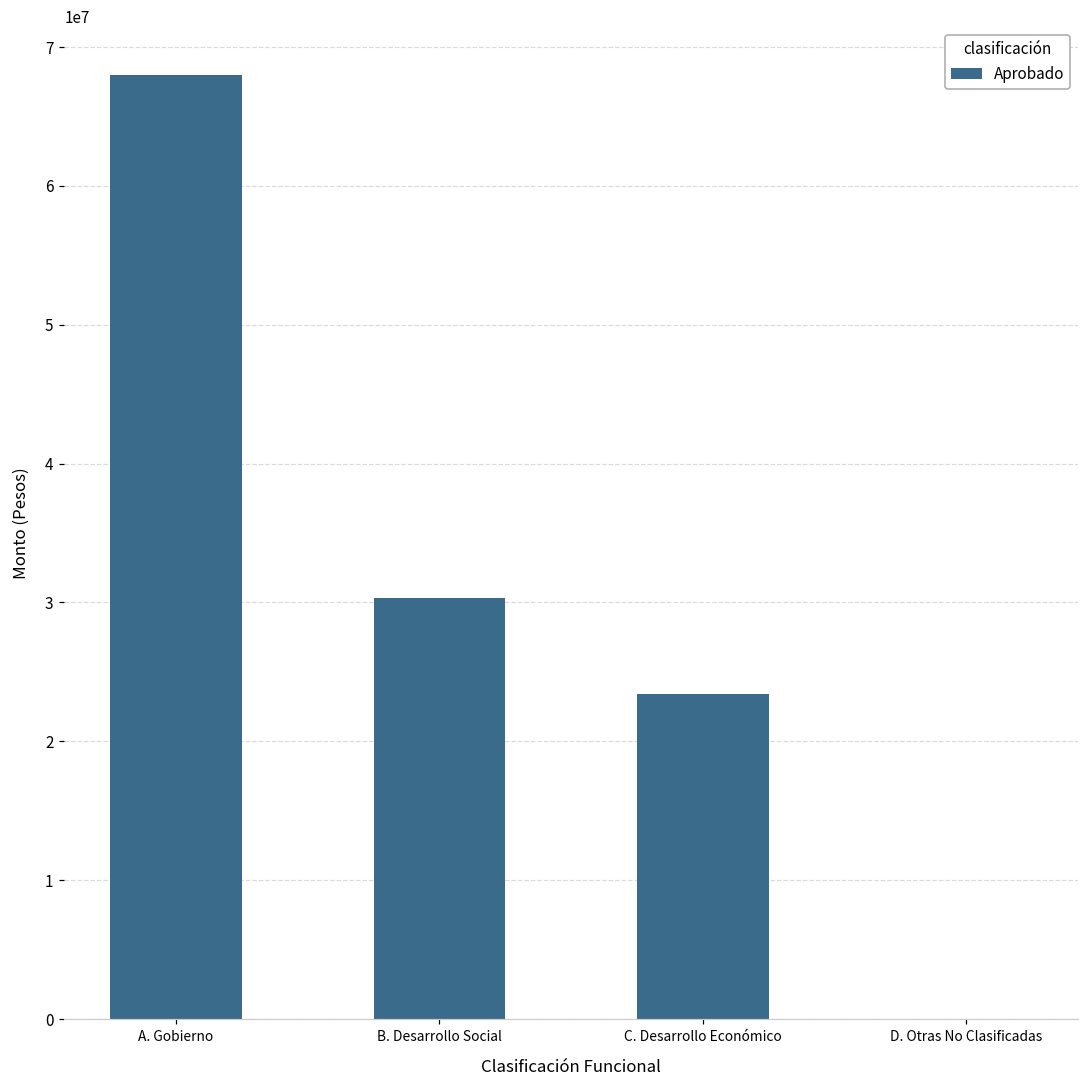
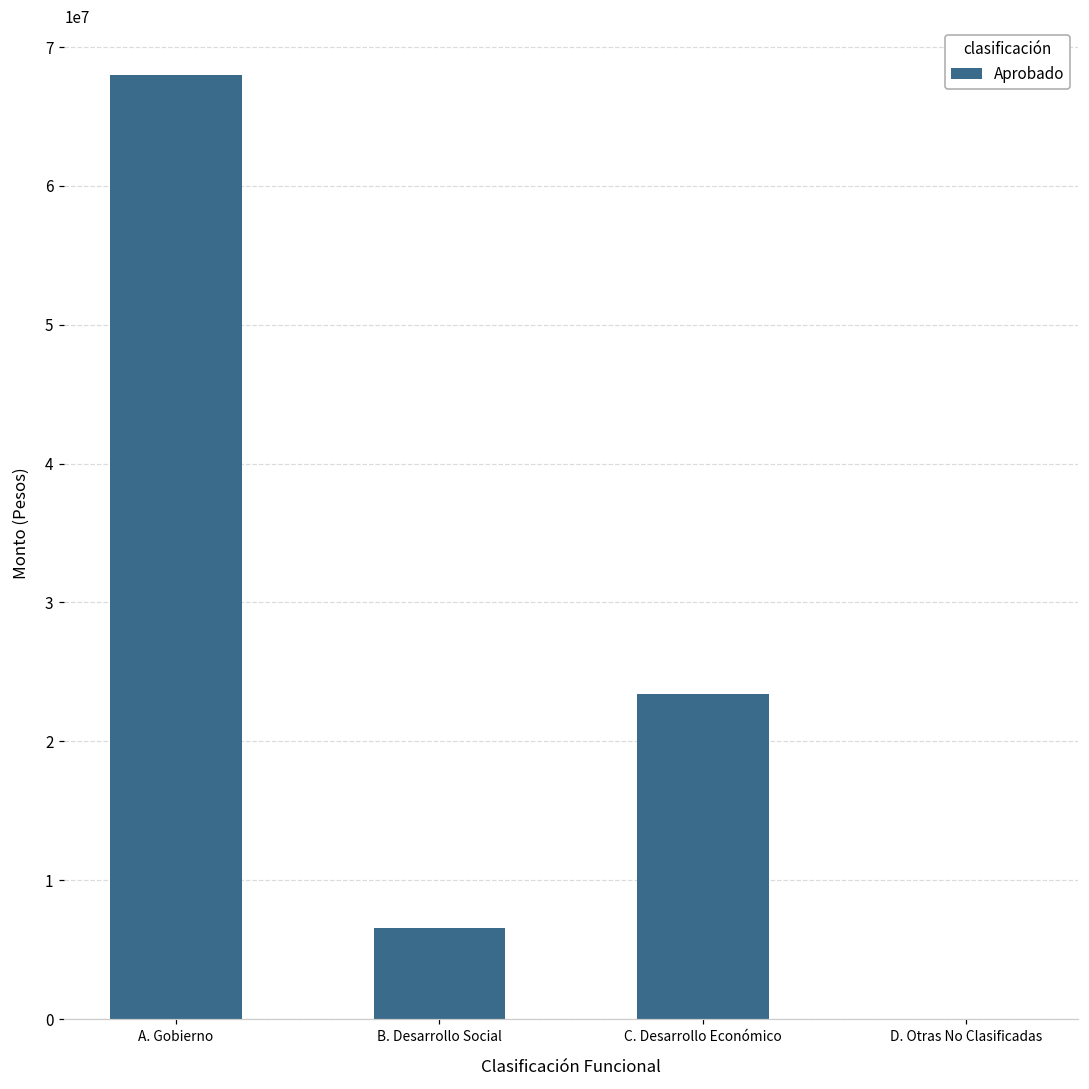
B. Desarrollo Social: 30300000 -> 6600000
